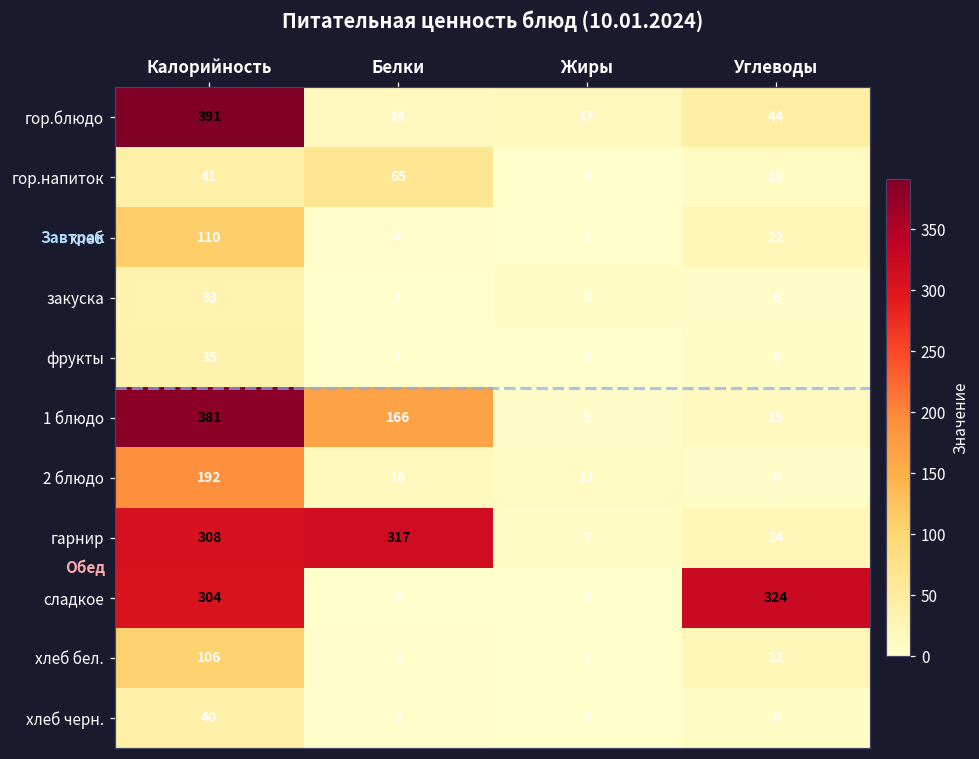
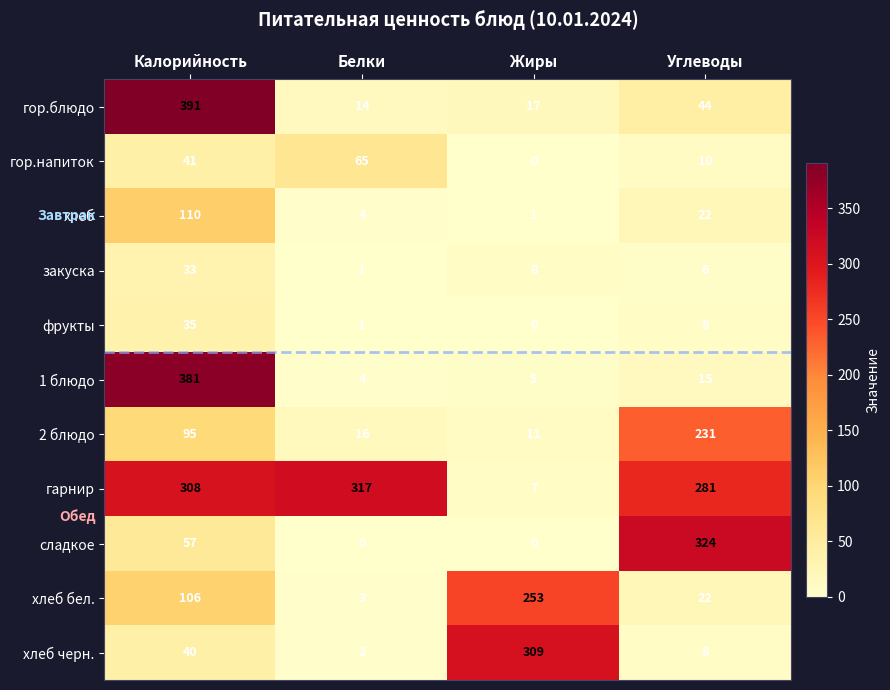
1 блюдо, Белки: 166 -> 4
2 блюдо, Калорийность: 192 -> 95
2 блюдо, Углеводы: 6 -> 231
гарнир, Углеводы: 24 -> 281
сладкое, Калорийность: 304 -> 57
хлеб бел., Жиры: 1 -> 253
хлеб черн., Жиры: 0 -> 309
